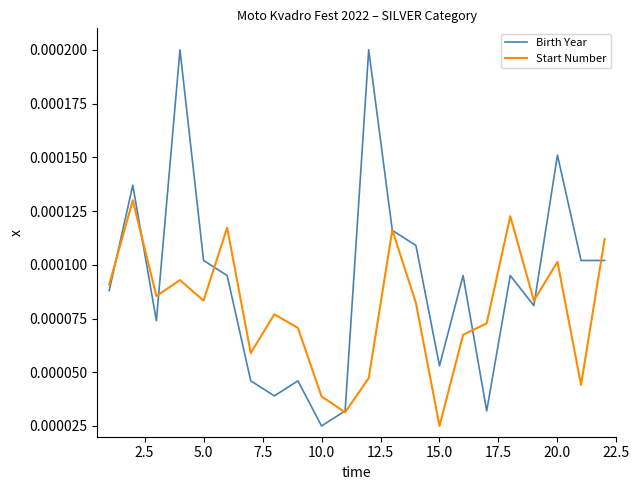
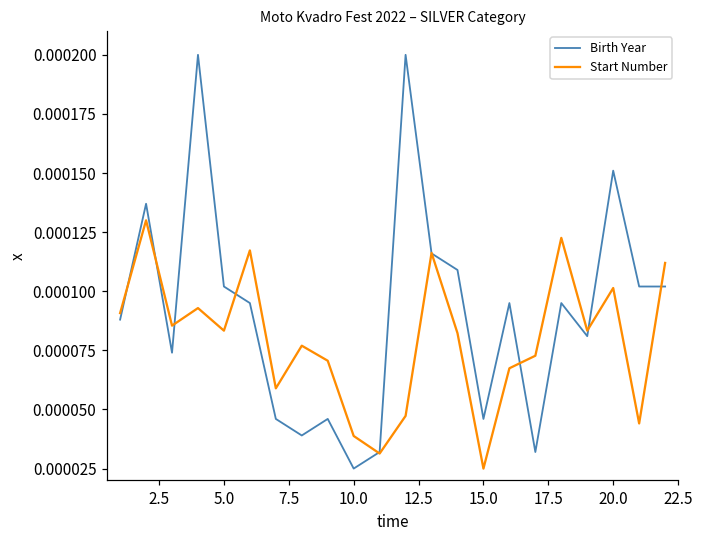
Birth Year, 15.0: 0.000053 -> 0.000046
